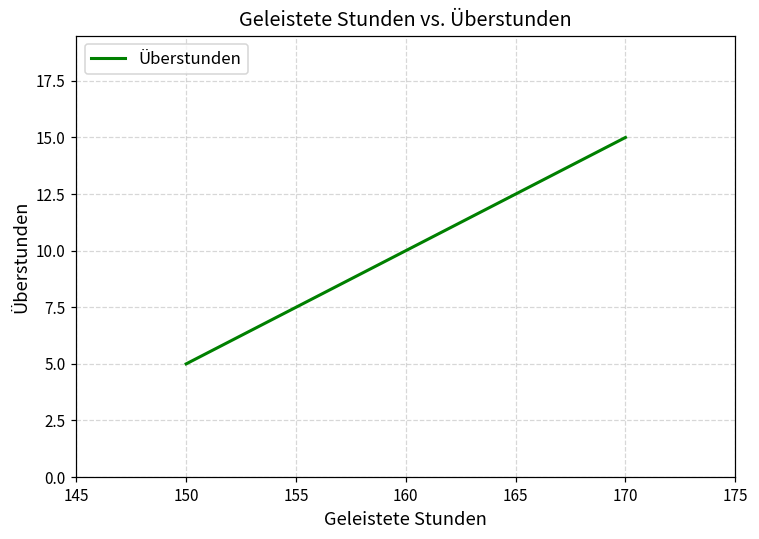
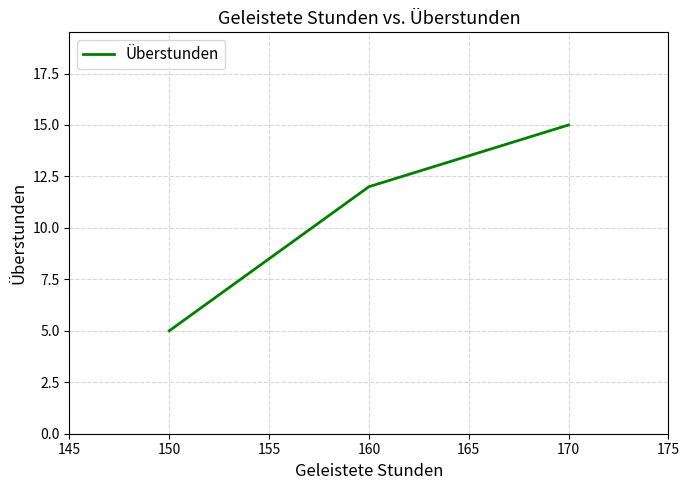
160: 10 -> 12
